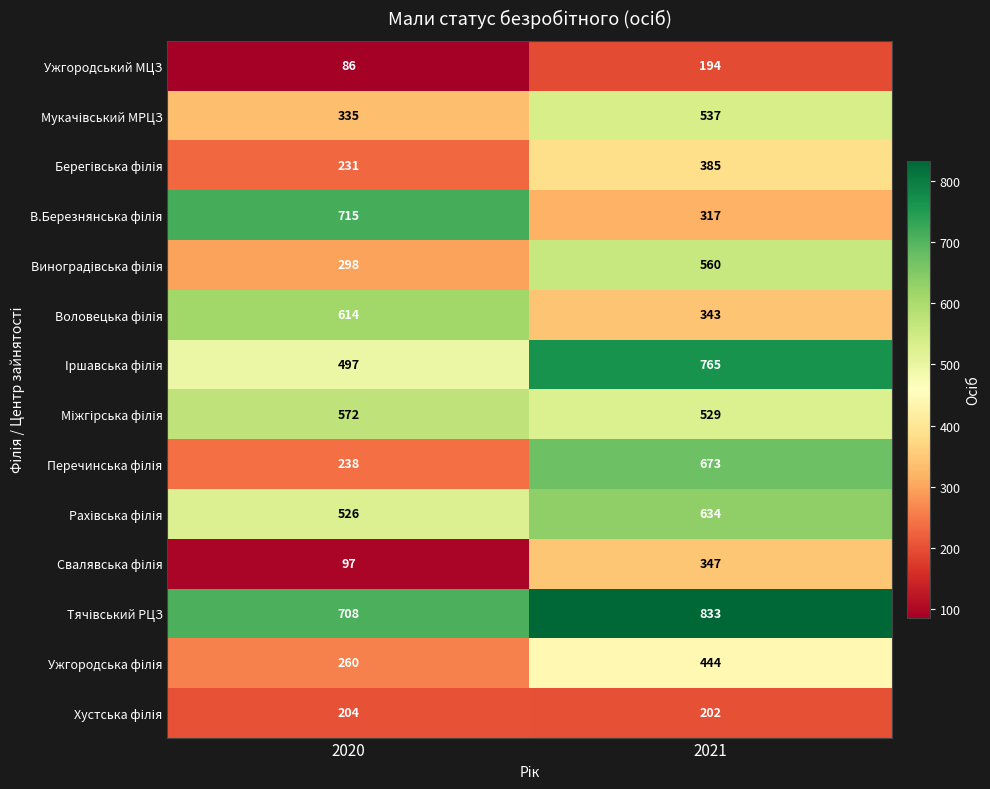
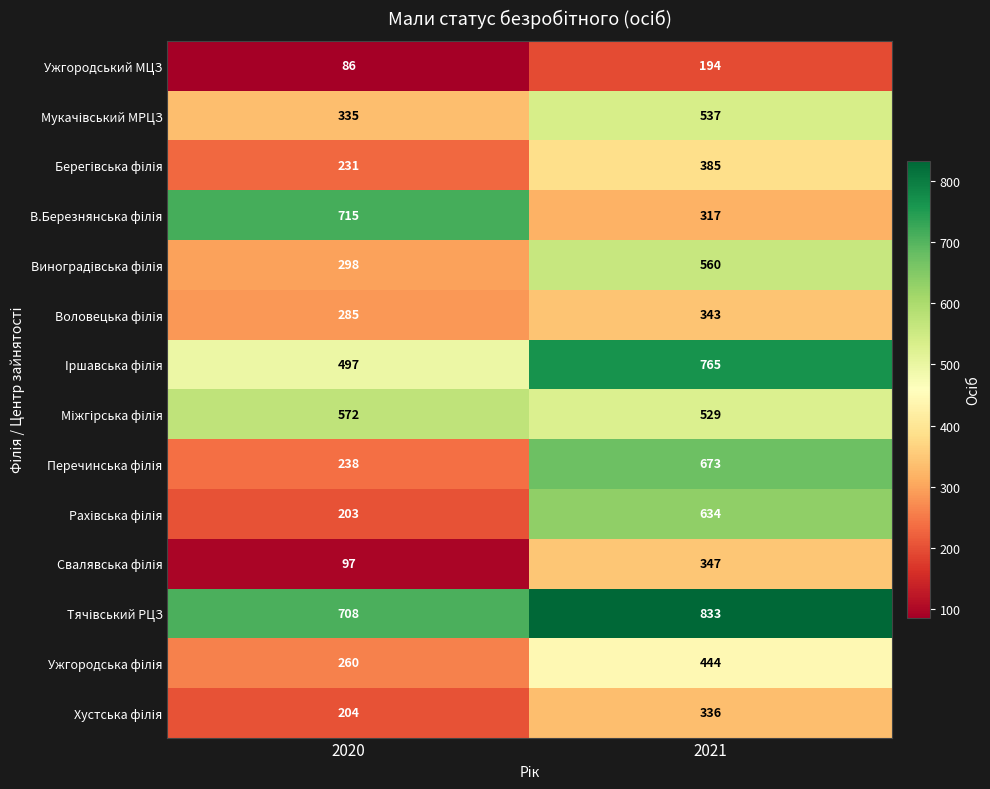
Воловецька філія, 2020: 614 -> 285
Рахівська філія, 2020: 526 -> 203
Хустська філія, 2021: 202 -> 336
